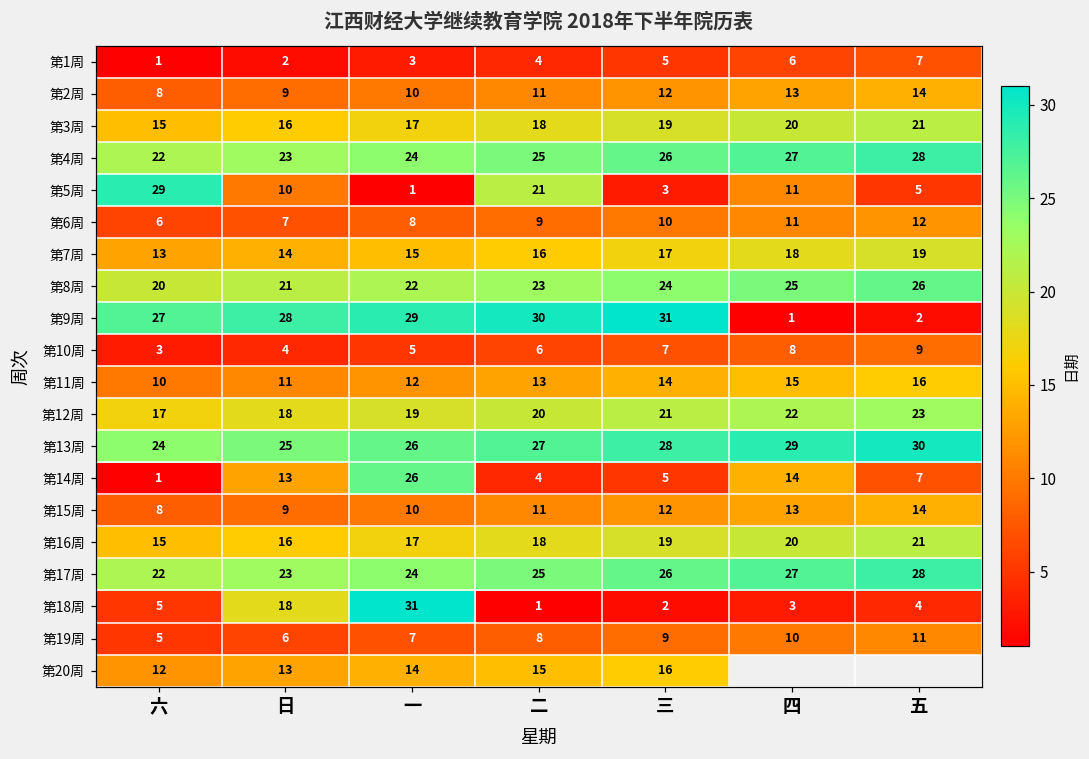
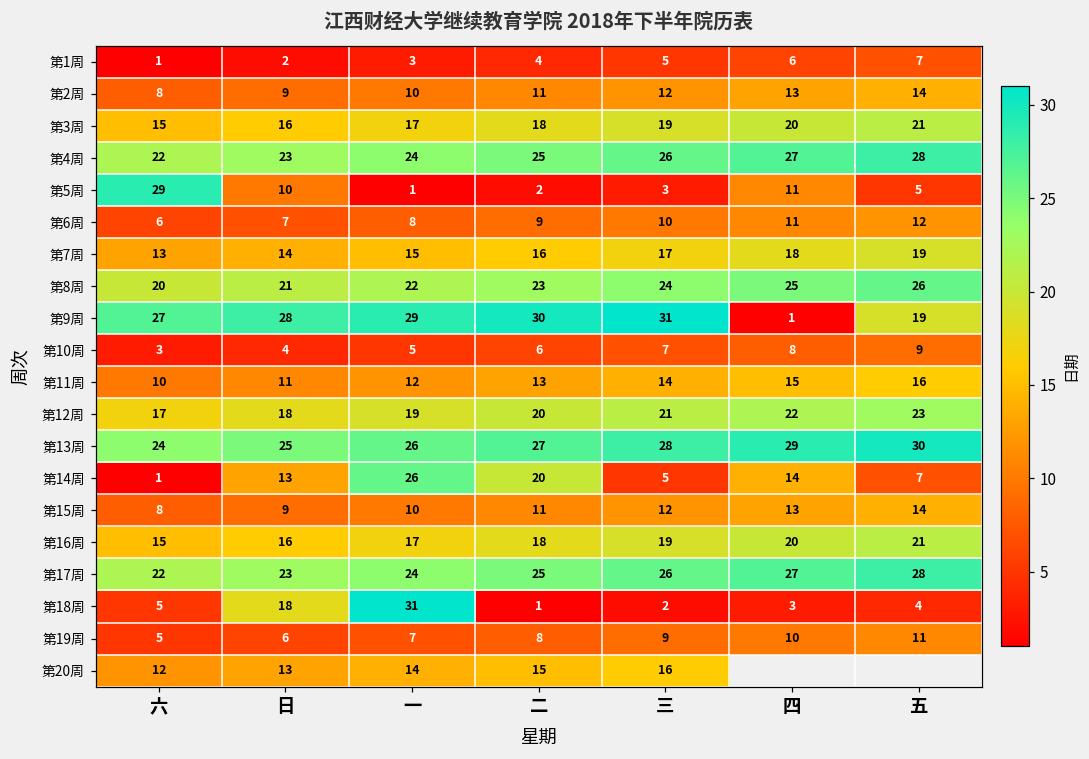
第5周, 二: 21 -> 2
第9周, 五: 2 -> 19
第14周, 二: 4 -> 20
